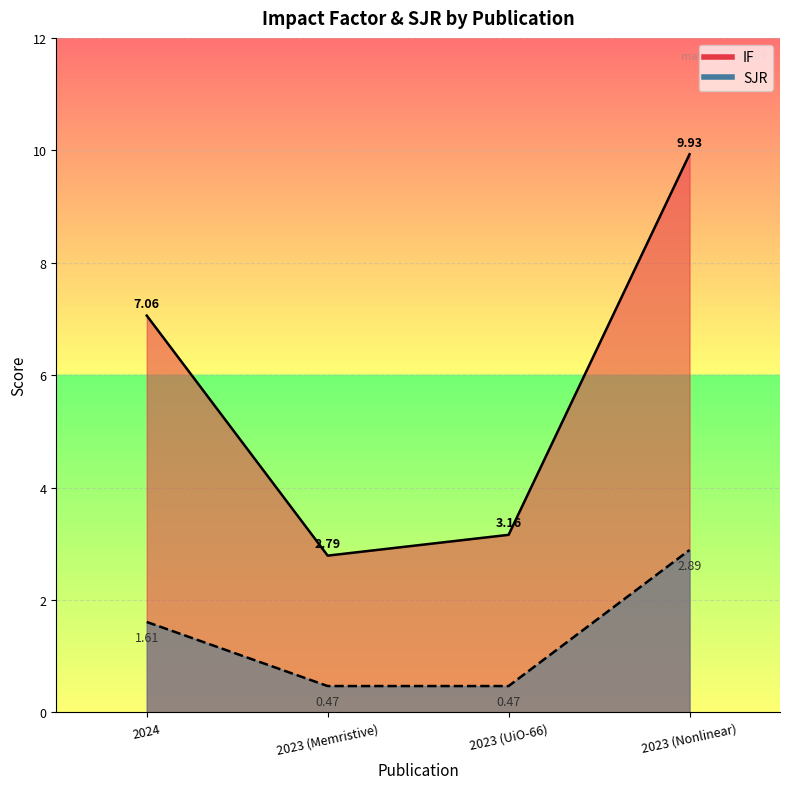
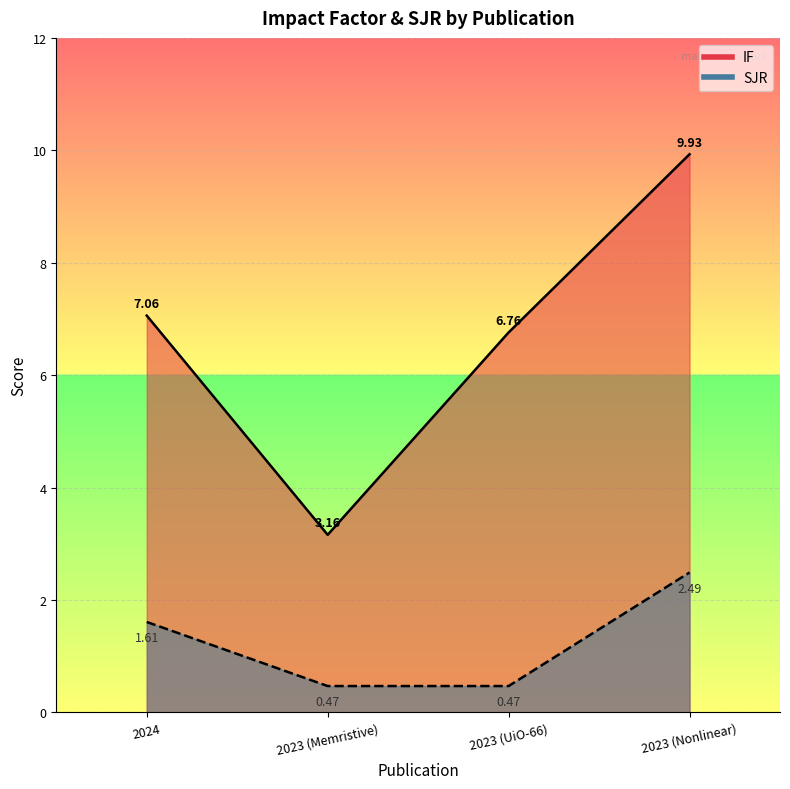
IF, 2023 (Memristive): 2.79 -> 3.16
IF, 2023 (UiO-66): 3.16 -> 6.76
SJR, 2023 (Nonlinear): 2.89 -> 2.49
